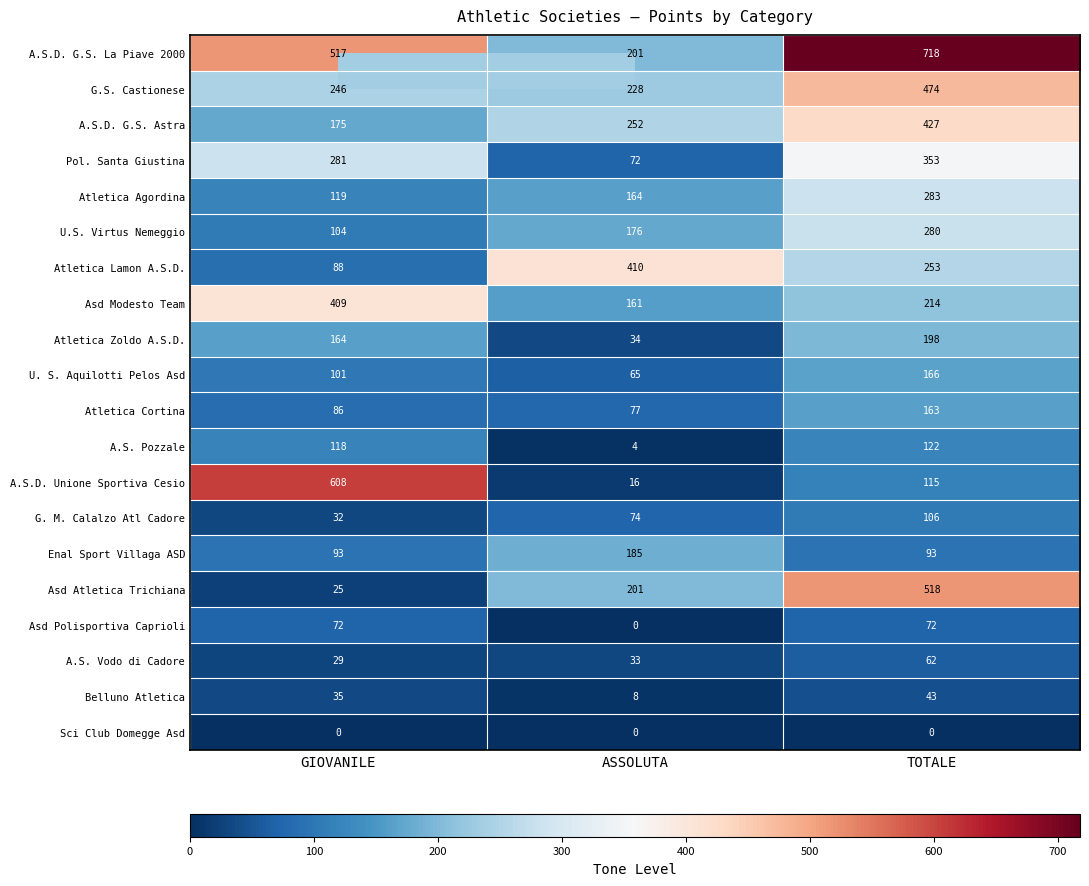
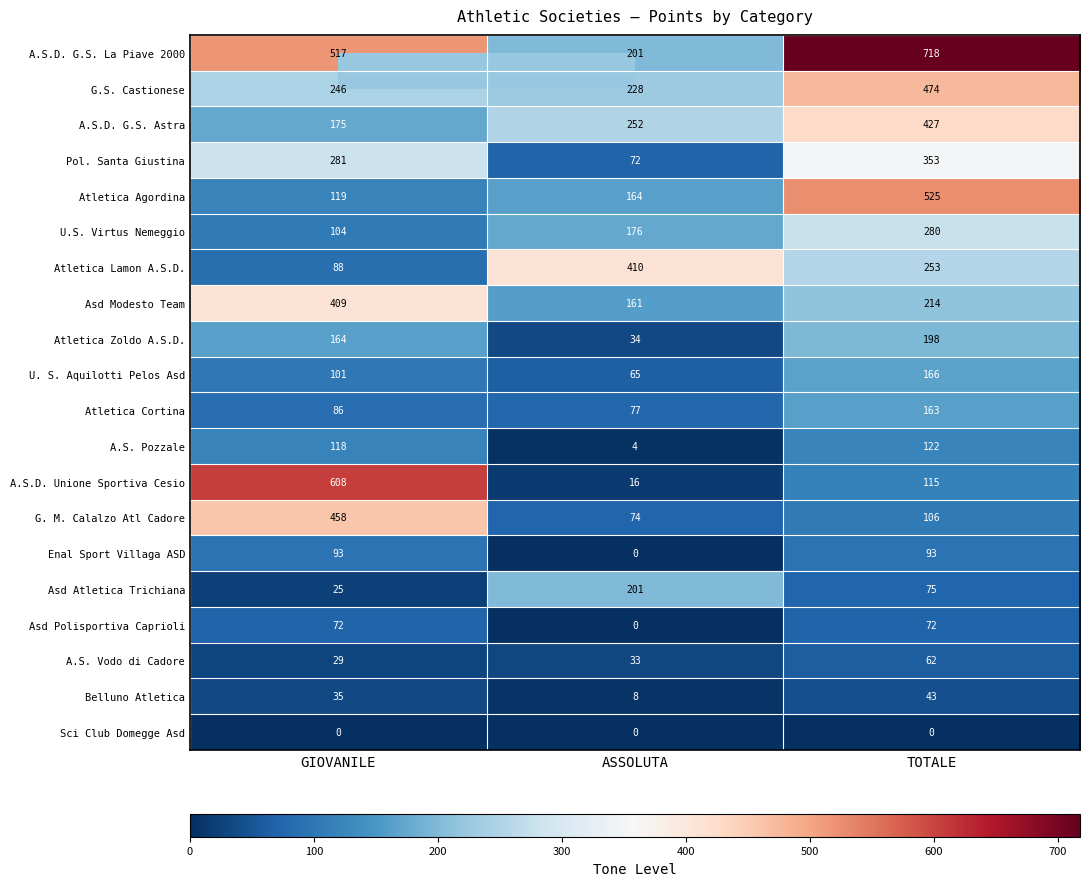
Atletica Agordina, TOTALE: 283 -> 525
G. M. Calalzo Atl Cadore, GIOVANILE: 32 -> 458
Enal Sport Villaga ASD, ASSOLUTA: 185 -> 0
Asd Atletica Trichiana, TOTALE: 518 -> 75
